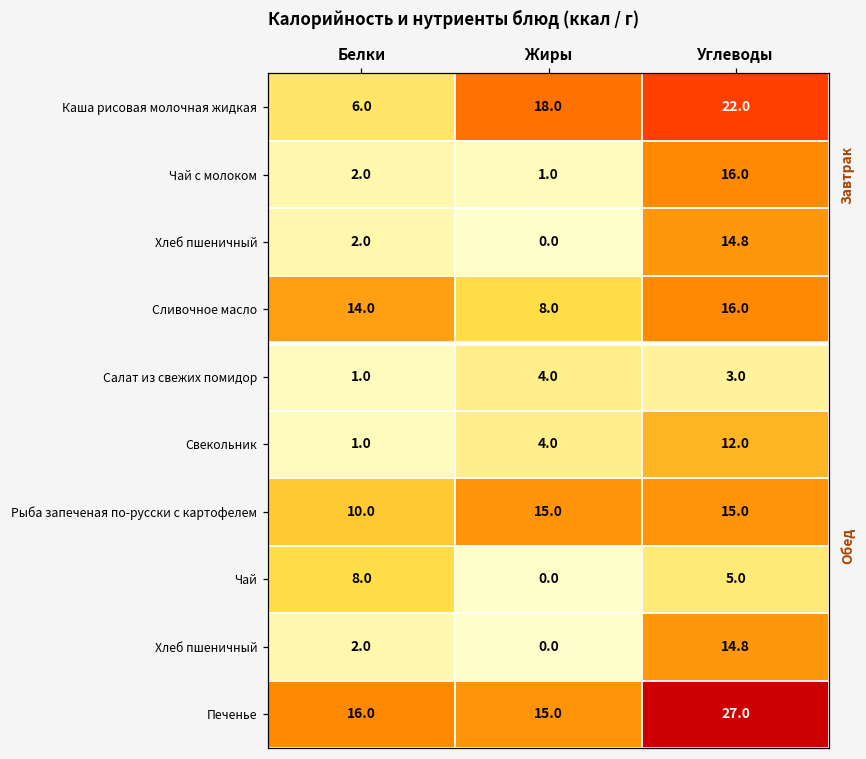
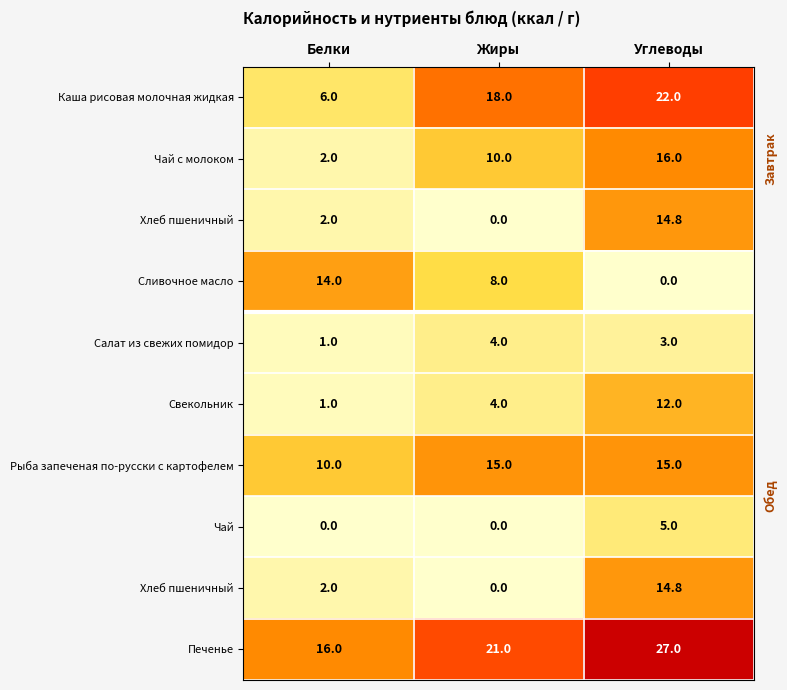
Чай с молоком, Жиры: 1.0 -> 10.0
Сливочное масло, Углеводы: 16.0 -> 0.0
Чай, Белки: 8.0 -> 0.0
Печенье, Жиры: 15.0 -> 21.0
